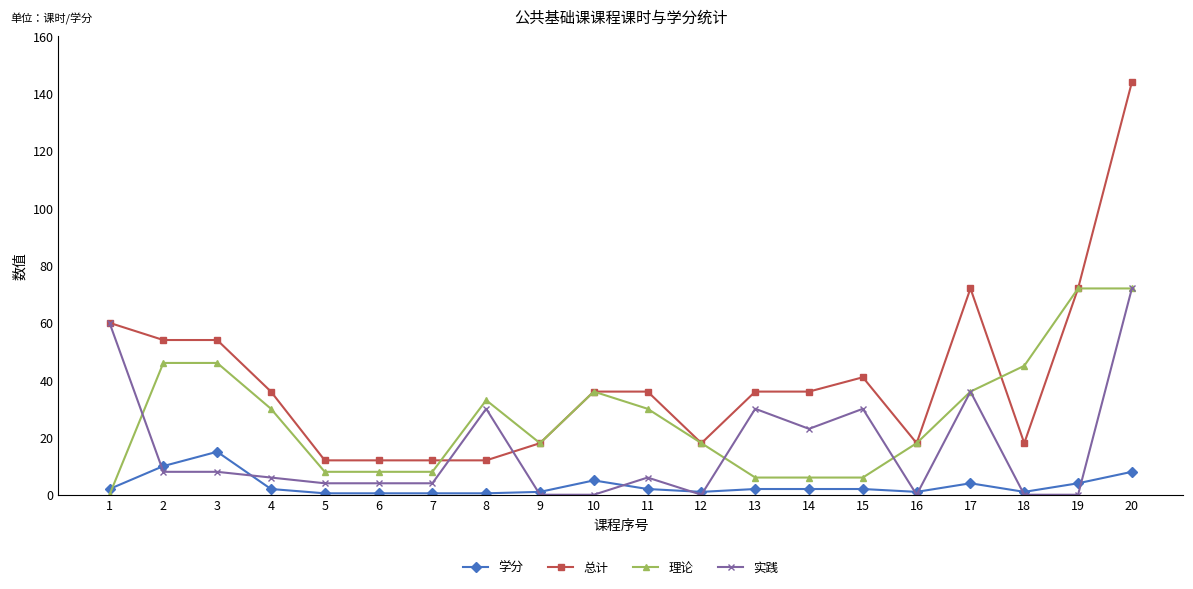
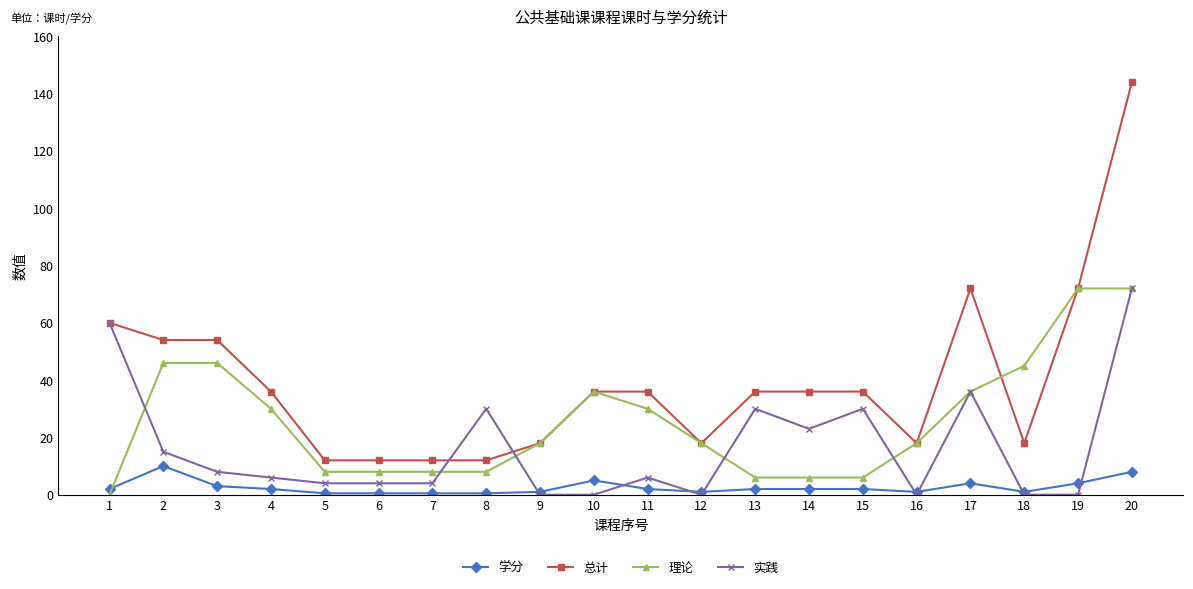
实践, 2: 8 -> 15
学分, 3: 15 -> 3
理论, 8: 33 -> 8
总计, 15: 41 -> 36
